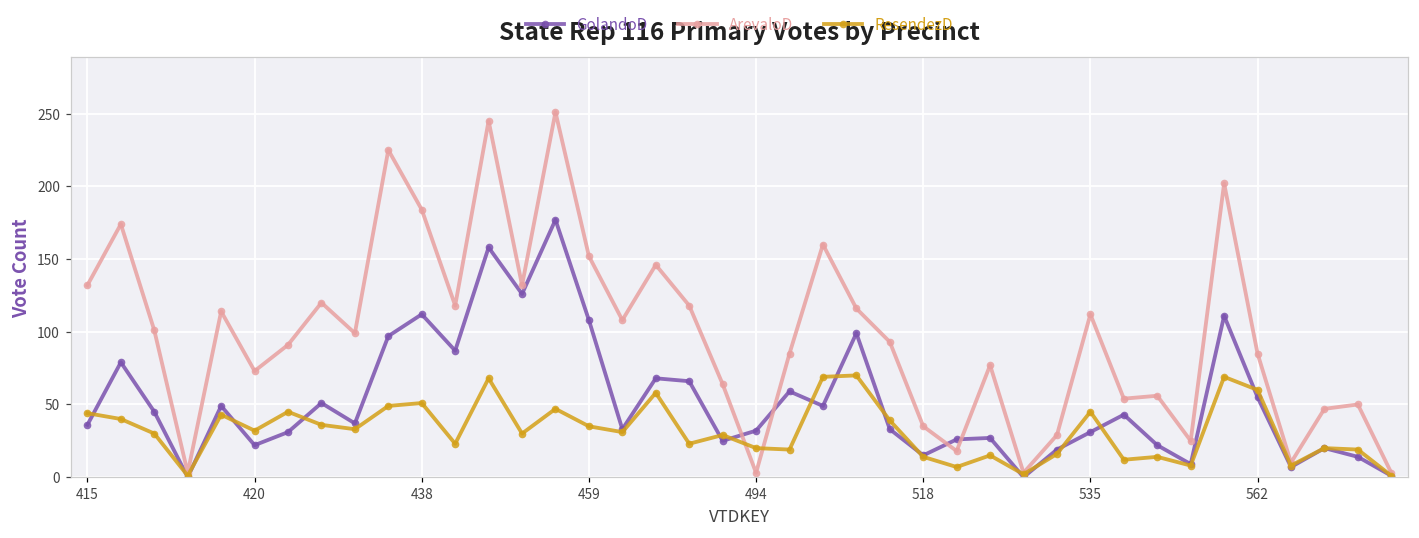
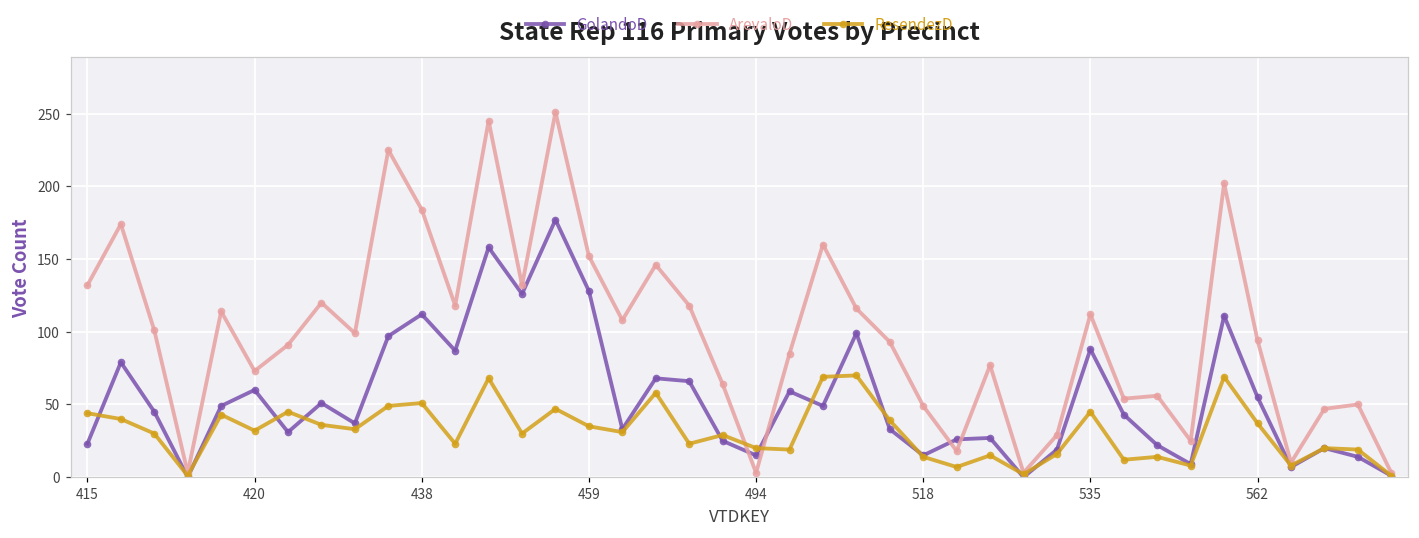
GolandoD, 415: 36 -> 23
GolandoD, 420: 22 -> 60
GolandoD, 459: 108 -> 128
GolandoD, 494: 32 -> 15
ArevaloD, 518: 35 -> 49
GolandoD, 535: 31 -> 88
ArevaloD, 562: 85 -> 94
ResendezD, 562: 60 -> 37
